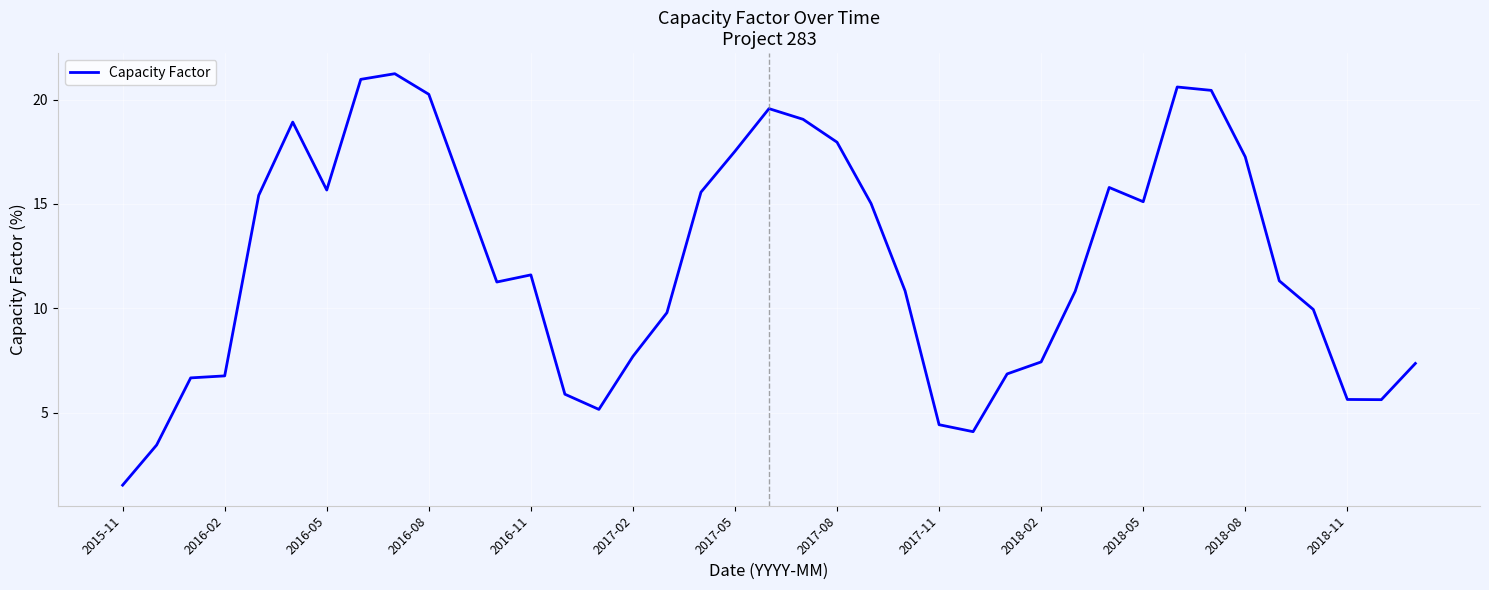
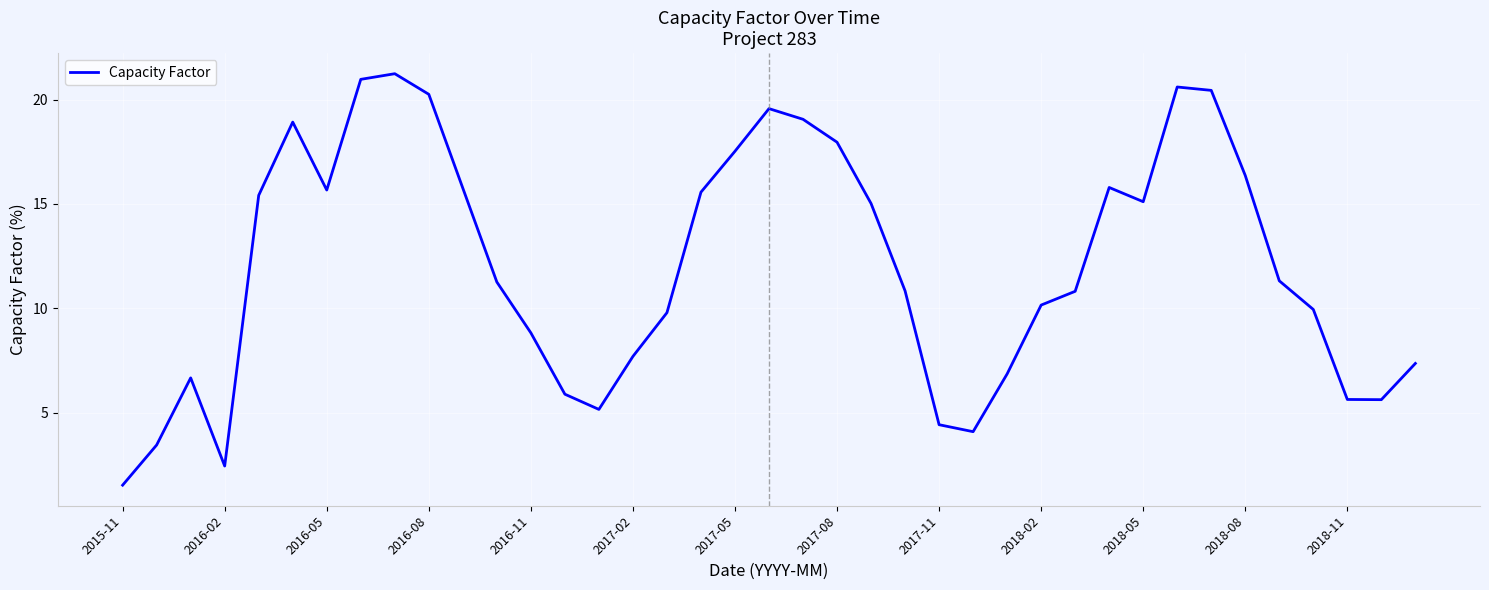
2016-02: 6.8 -> 2.4
2016-11: 11.6 -> 8.8
2018-02: 7.4 -> 10.2
2018-08: 17.3 -> 16.4
